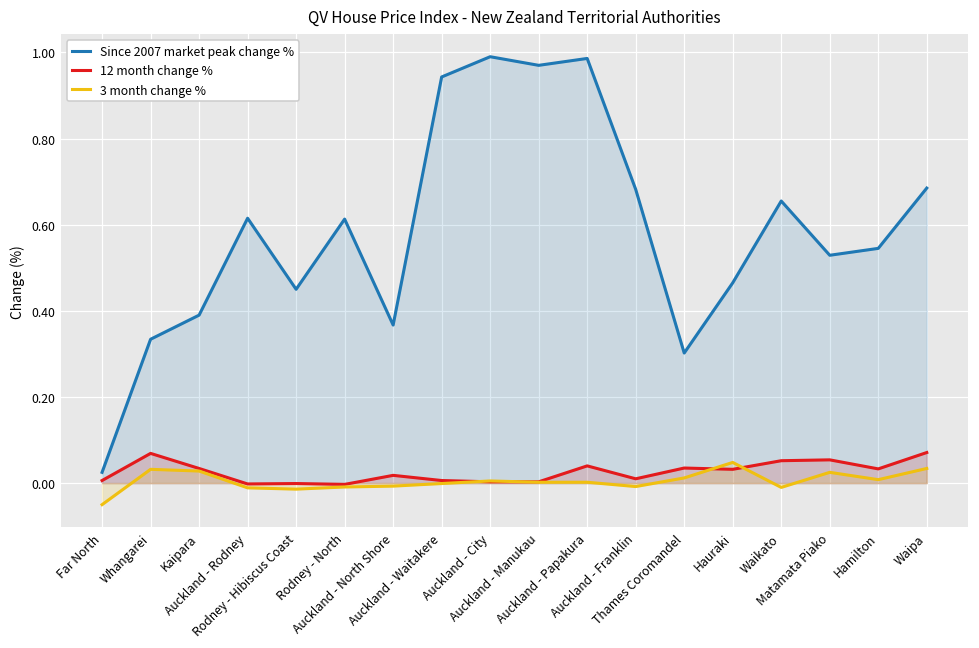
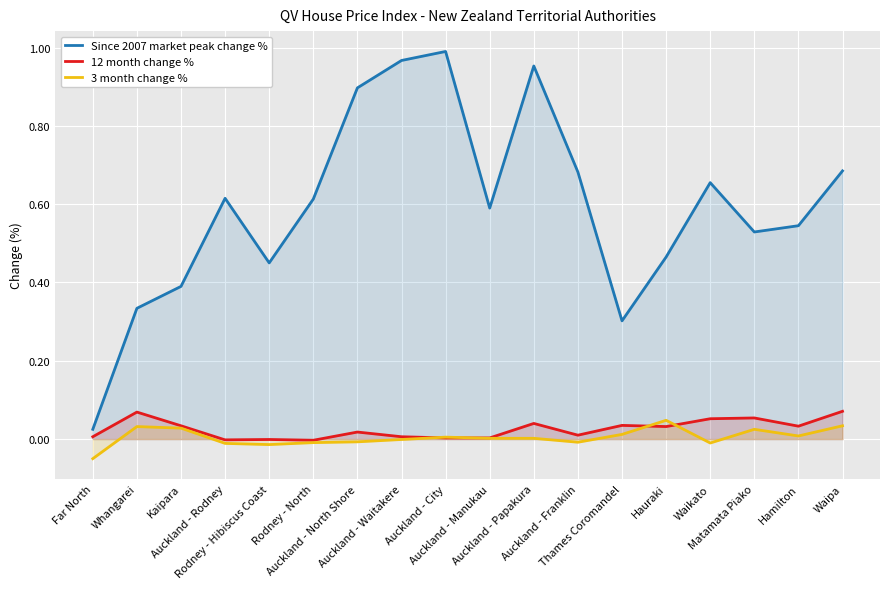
Since 2007 market peak change %, Auckland - North Shore: 0.37 -> 0.90
Since 2007 market peak change %, Auckland - Waitakere: 0.94 -> 0.97
Since 2007 market peak change %, Auckland - Manukau: 0.97 -> 0.59
Since 2007 market peak change %, Auckland - Papakura: 0.99 -> 0.95
